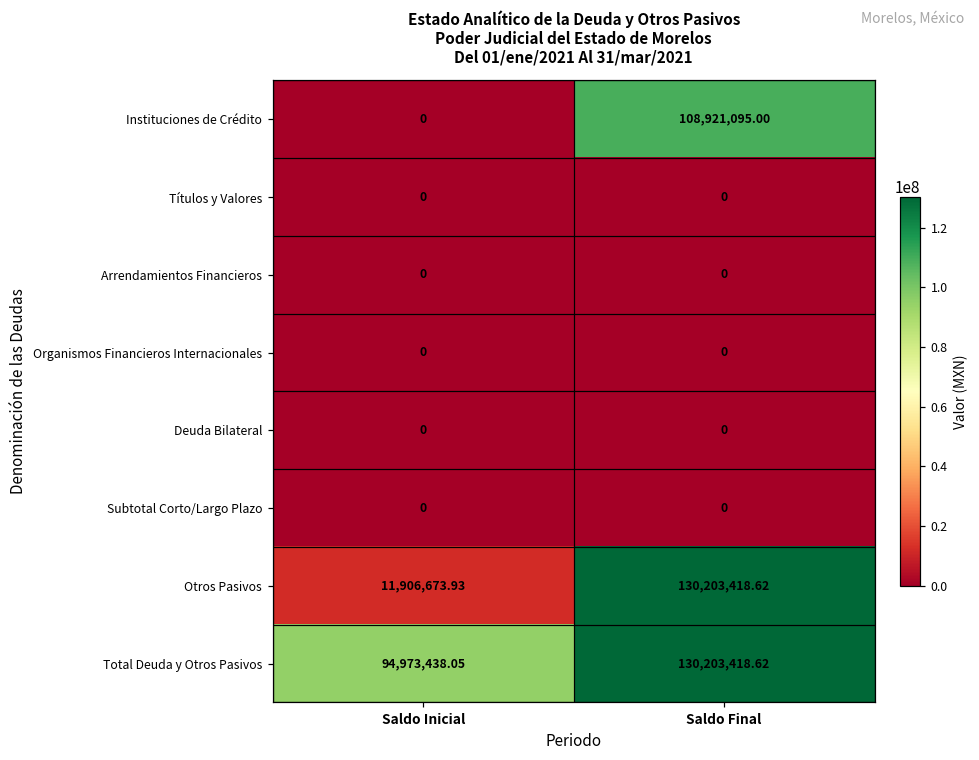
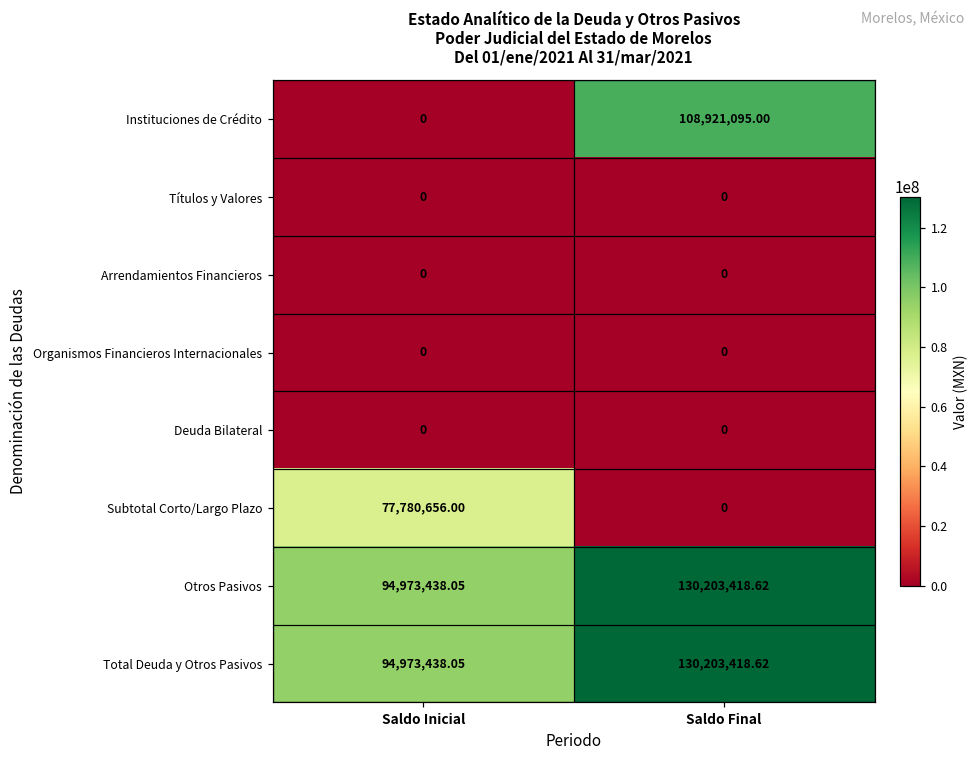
Subtotal Corto/Largo Plazo, Saldo Inicial: 0 -> 77,780,656.00
Otros Pasivos, Saldo Inicial: 11,906,673.93 -> 94,973,438.05
